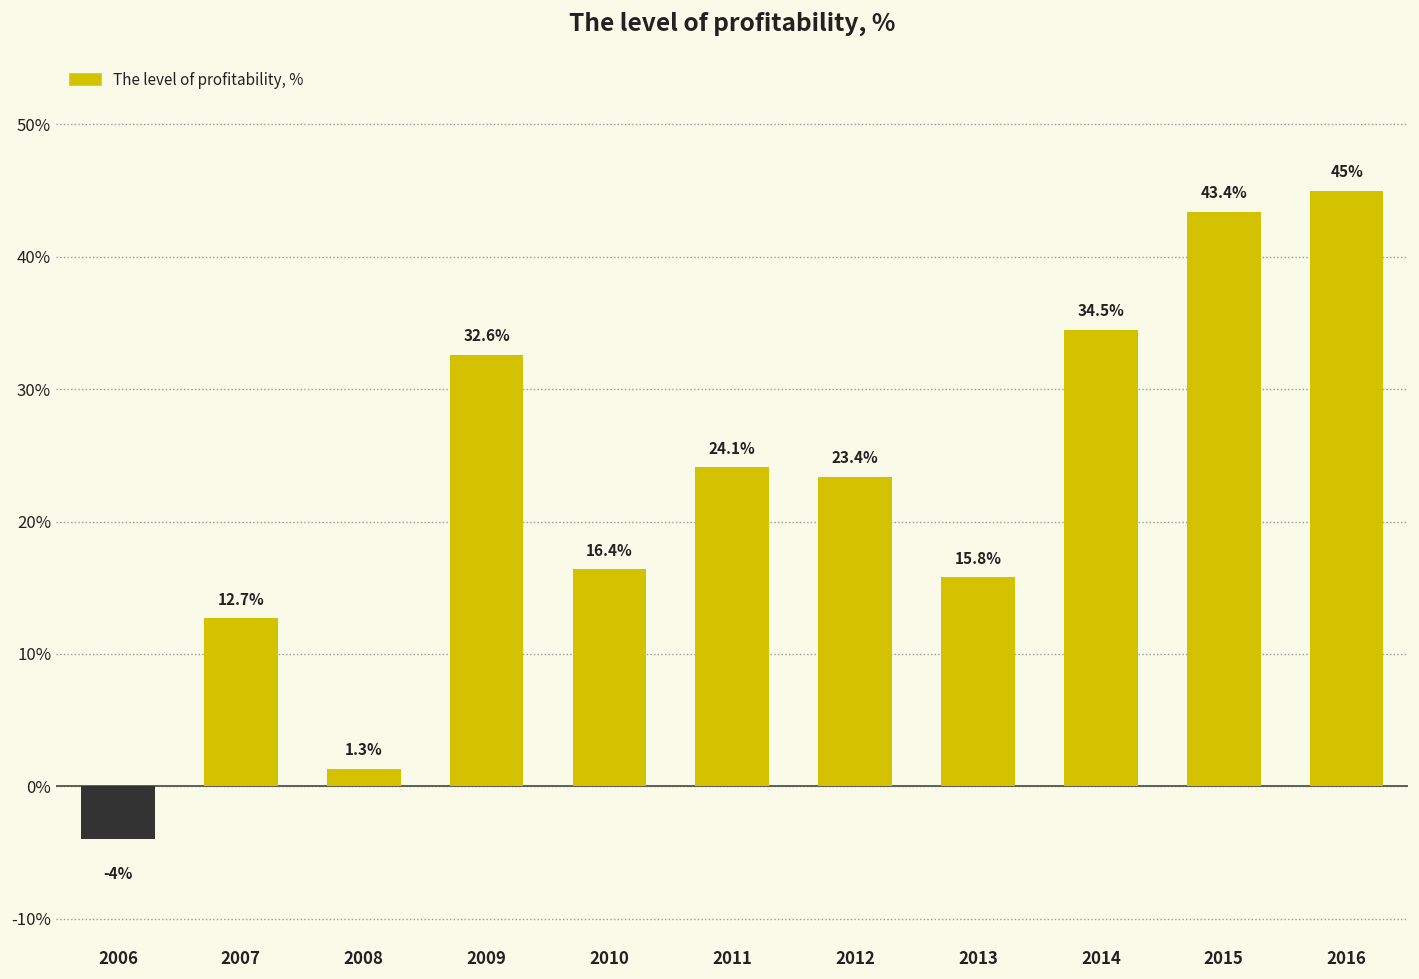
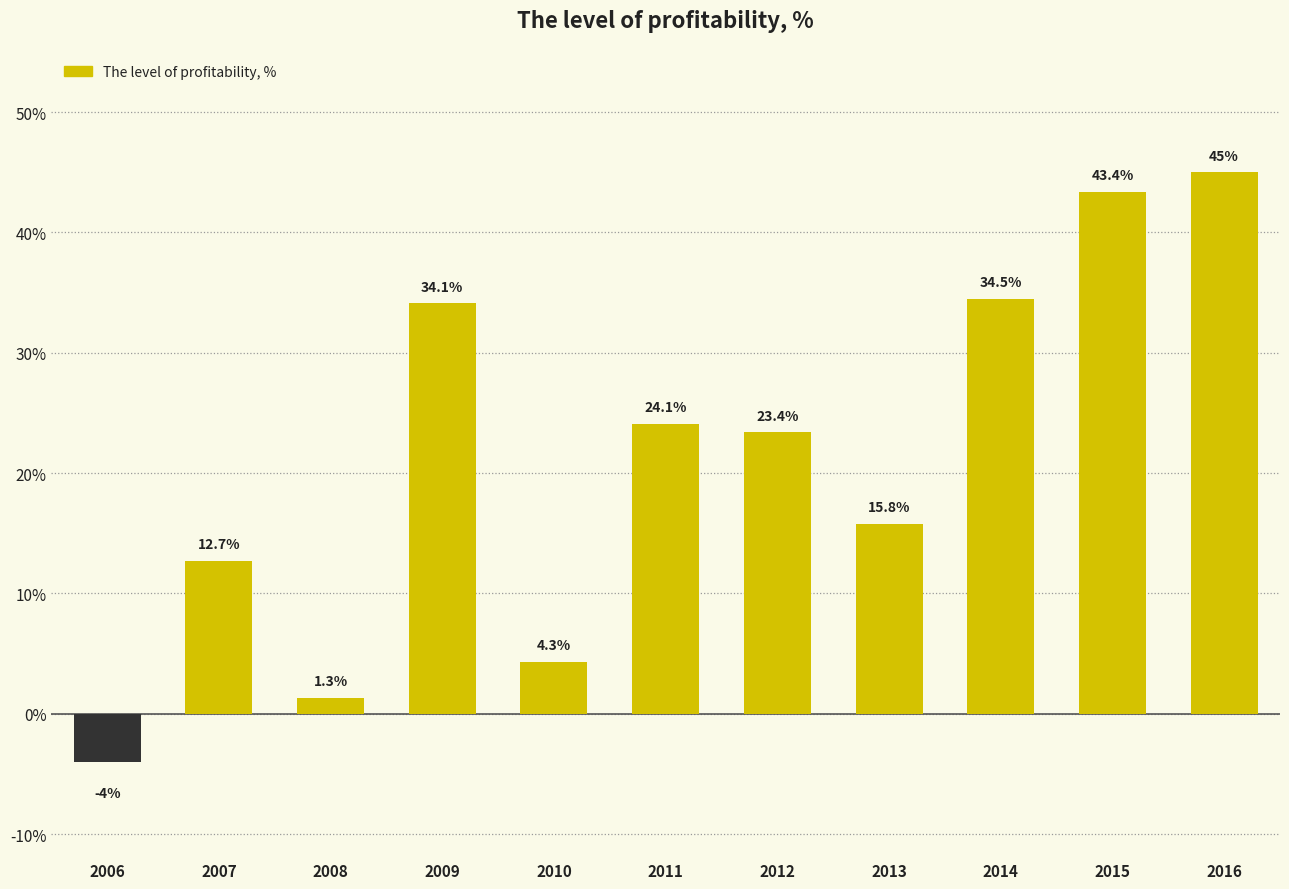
2009: 32.6% -> 34.1%
2010: 16.4% -> 4.3%
